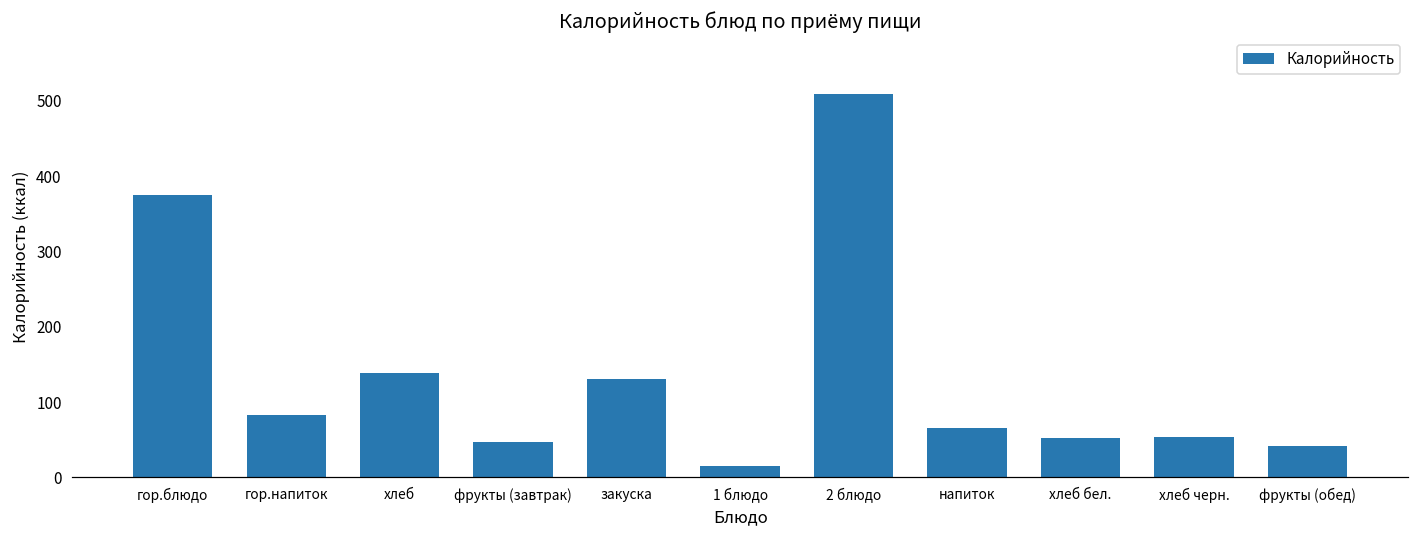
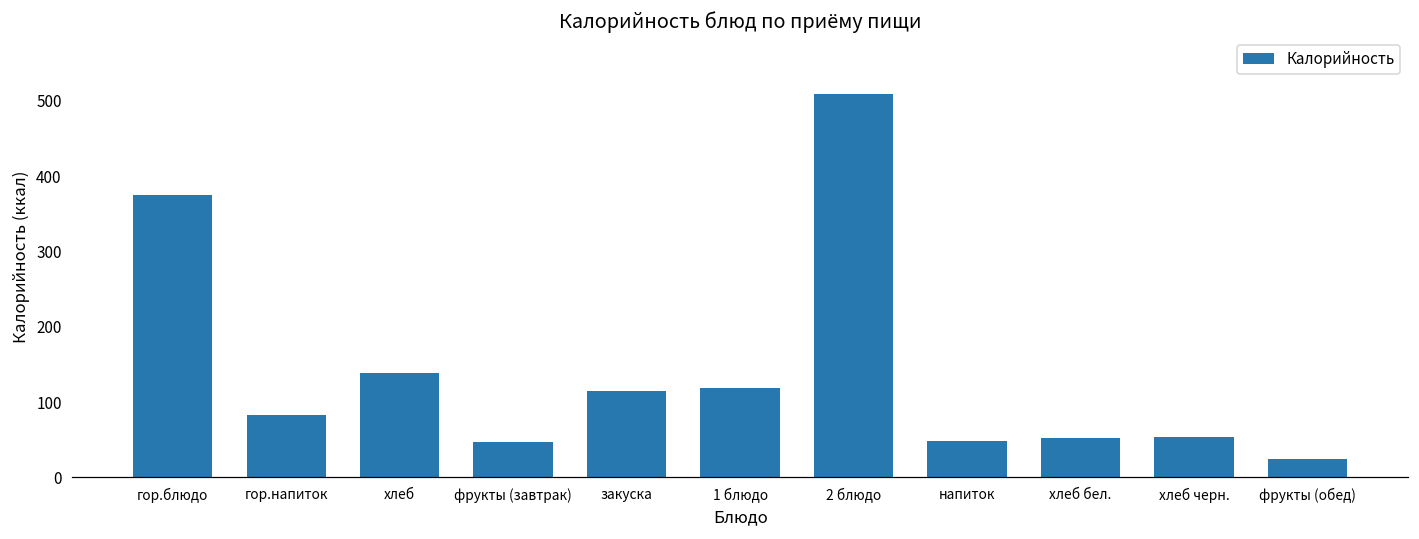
закуска: 130 -> 110
1 блюдо: 20 -> 120
напиток: 70 -> 50
фрукты (обед): 40 -> 20
